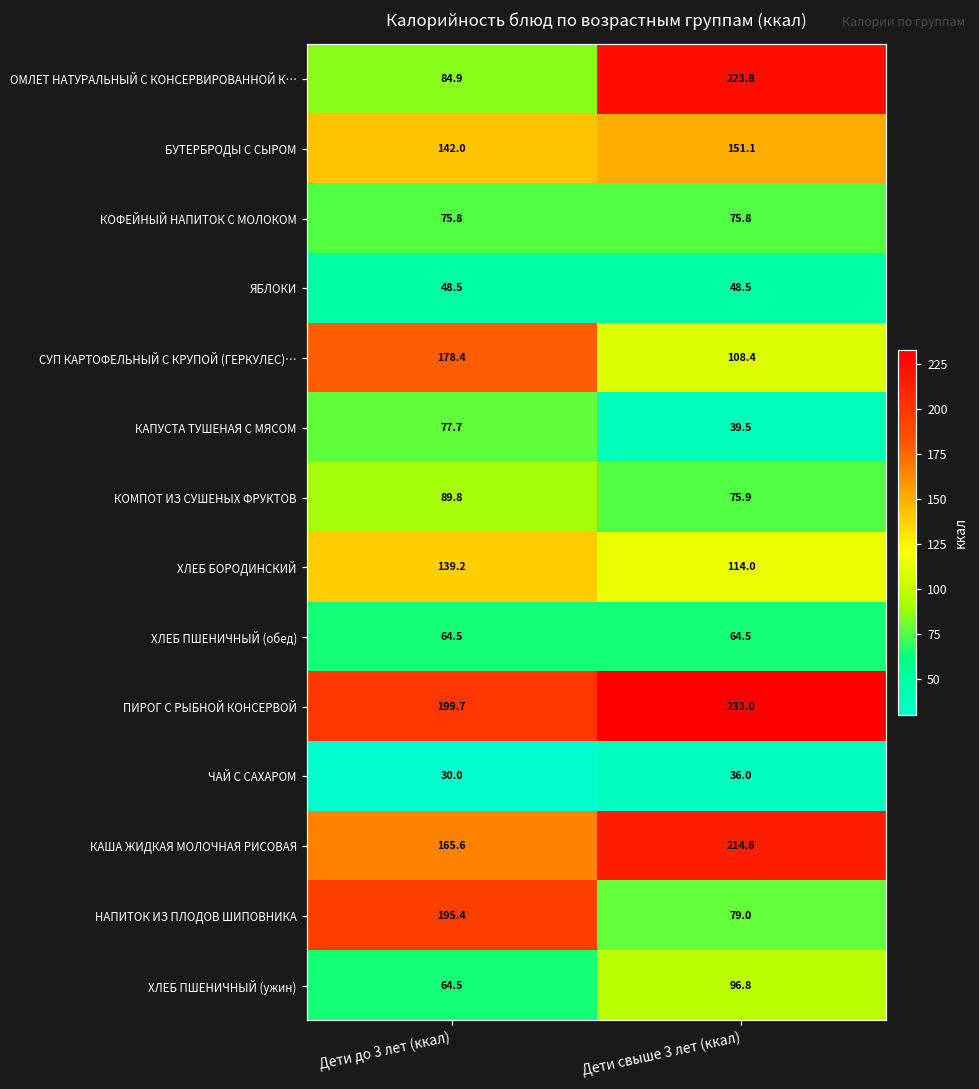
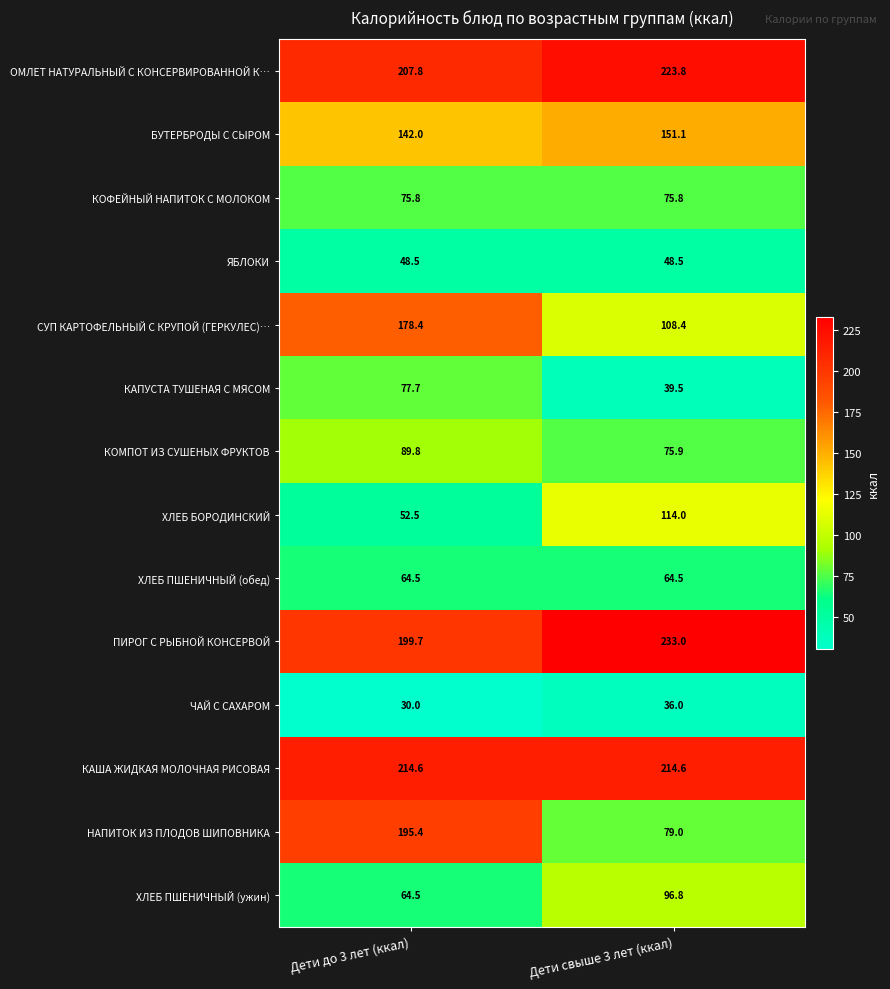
ОМЛЕТ НАТУРАЛЬНЫЙ С КОНСЕРВИРОВАННОЙ К…, Дети до 3 лет (ккал): 84.9 -> 207.8
ХЛЕБ БОРОДИНСКИЙ, Дети до 3 лет (ккал): 139.2 -> 52.5
КАША ЖИДКАЯ МОЛОЧНАЯ РИСОВАЯ, Дети до 3 лет (ккал): 165.6 -> 214.6
